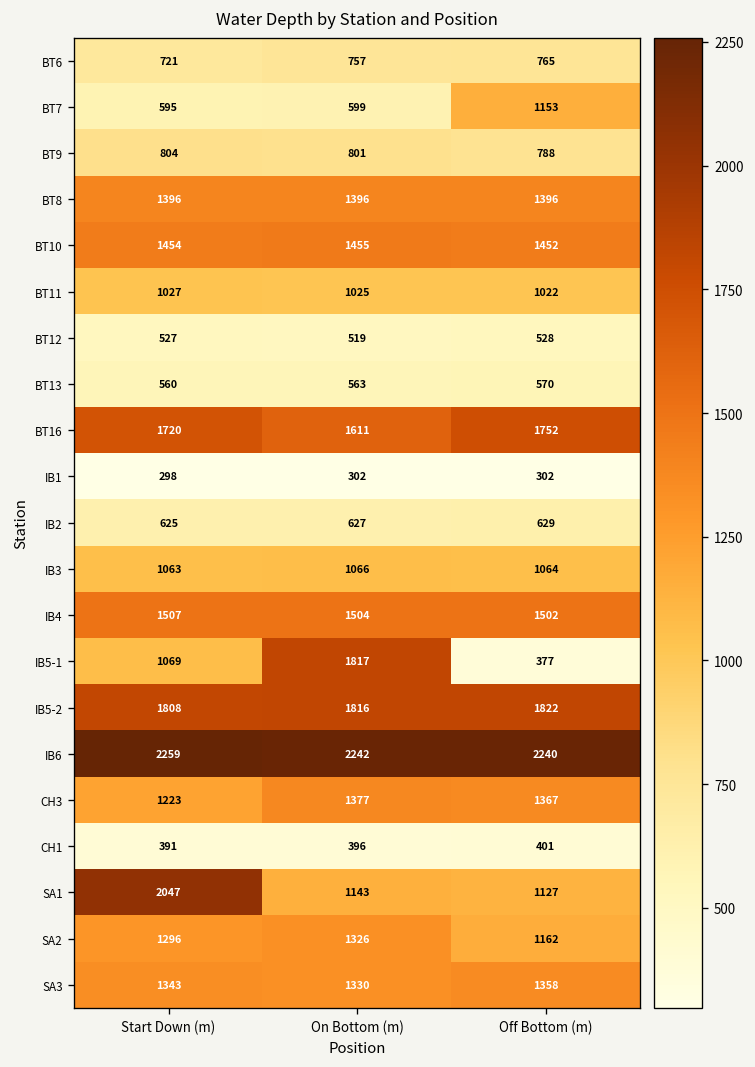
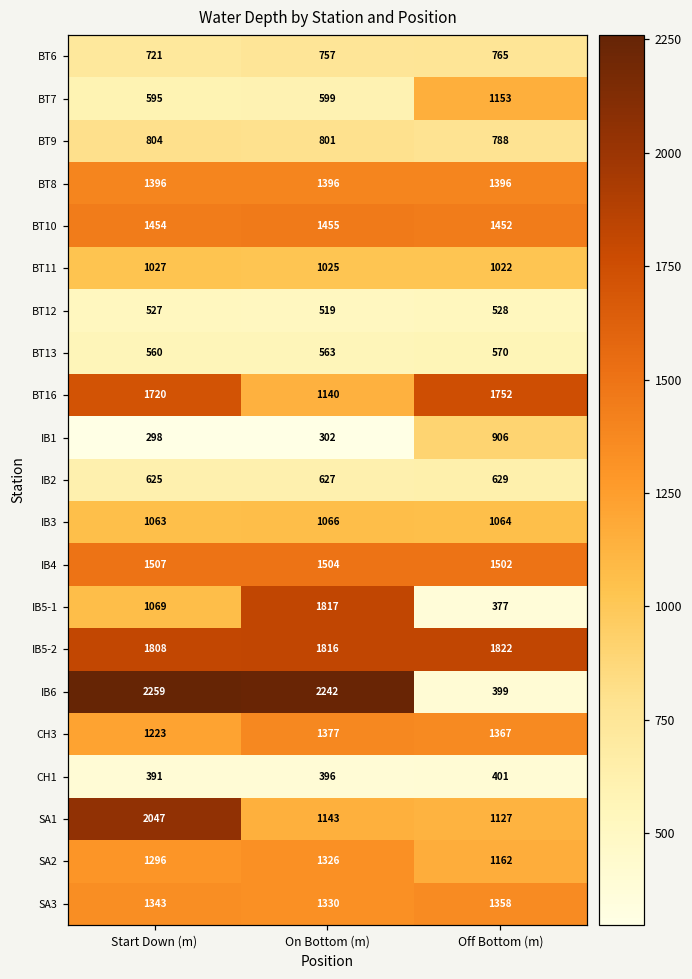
BT16, On Bottom (m): 1611 -> 1140
IB1, Off Bottom (m): 302 -> 906
IB6, Off Bottom (m): 2240 -> 399
